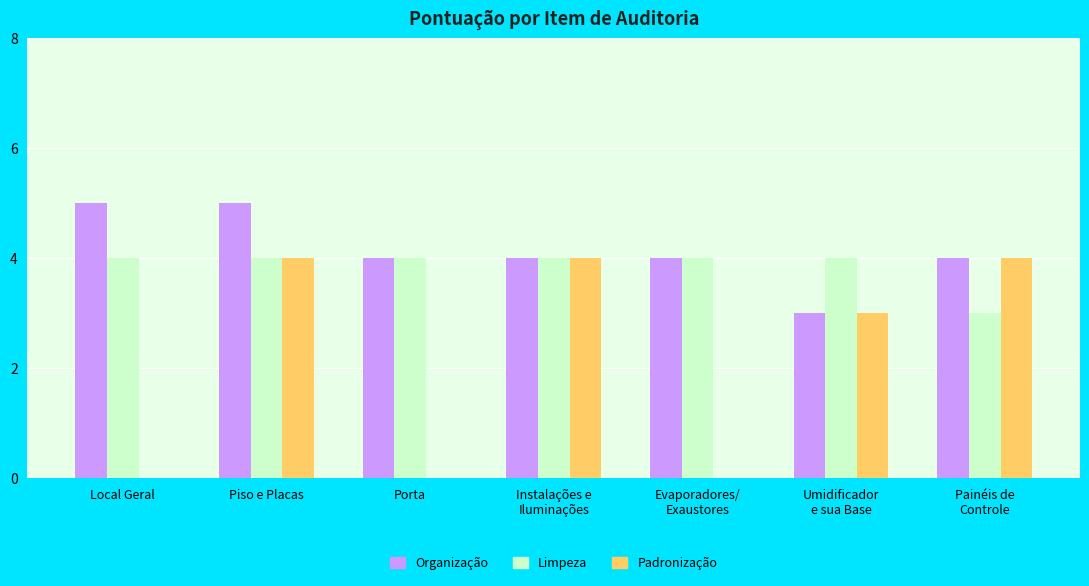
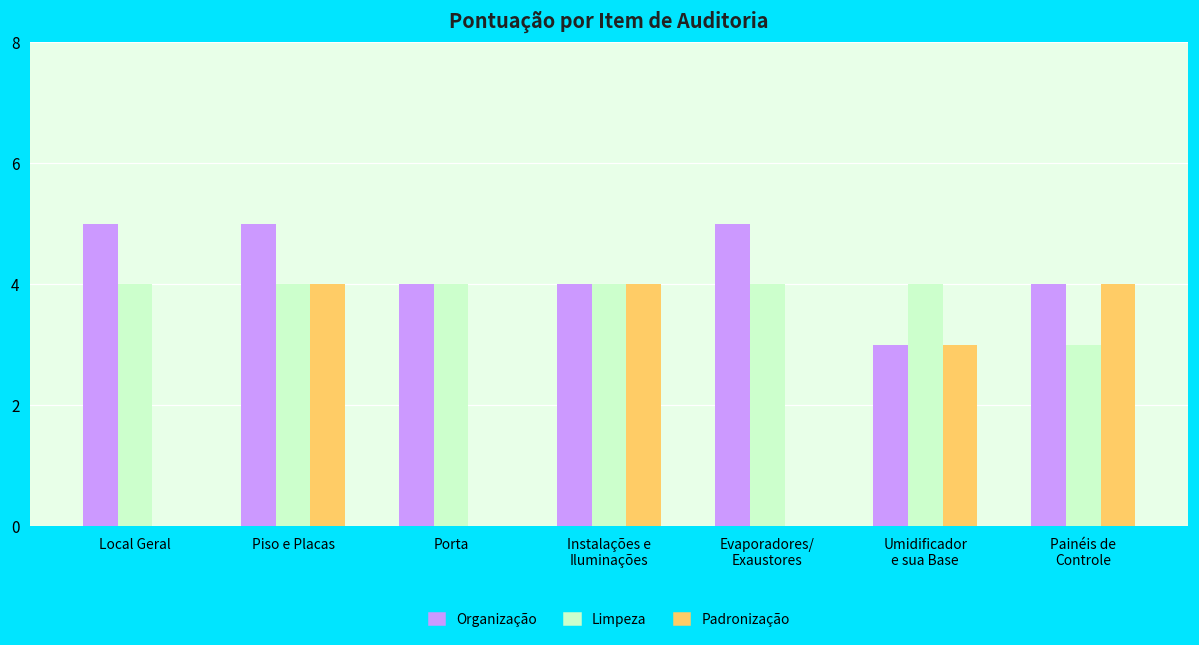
Organização, Evaporadores/ Exaustores: 4 -> 5
